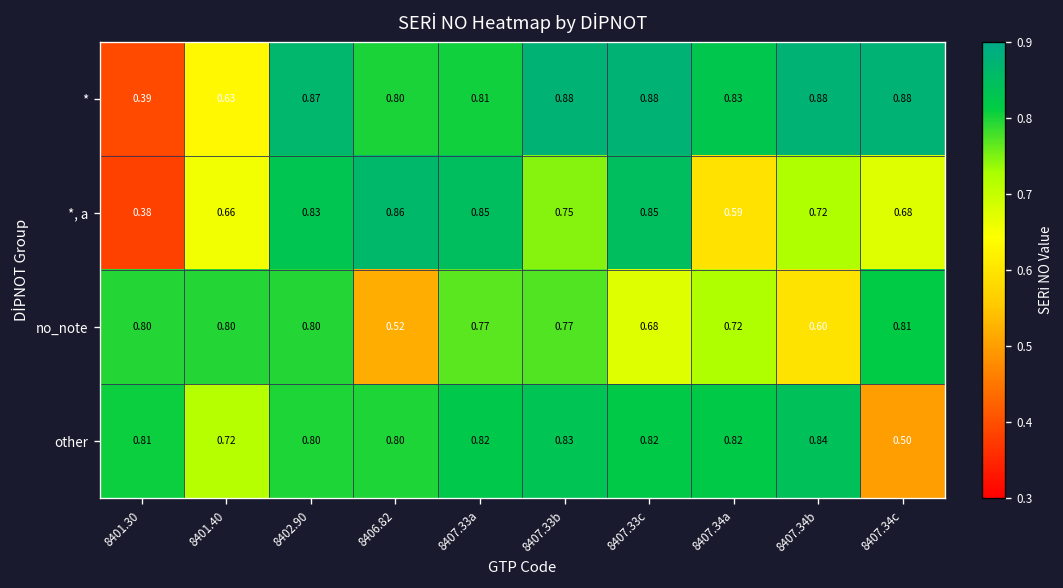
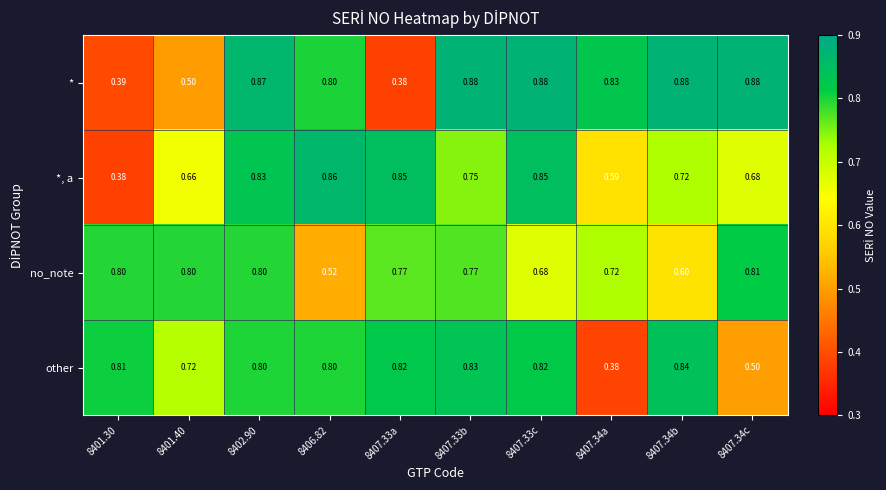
*, 8401.40: 0.63 -> 0.50
*, 8407.33a: 0.81 -> 0.38
other, 8407.34a: 0.82 -> 0.38
